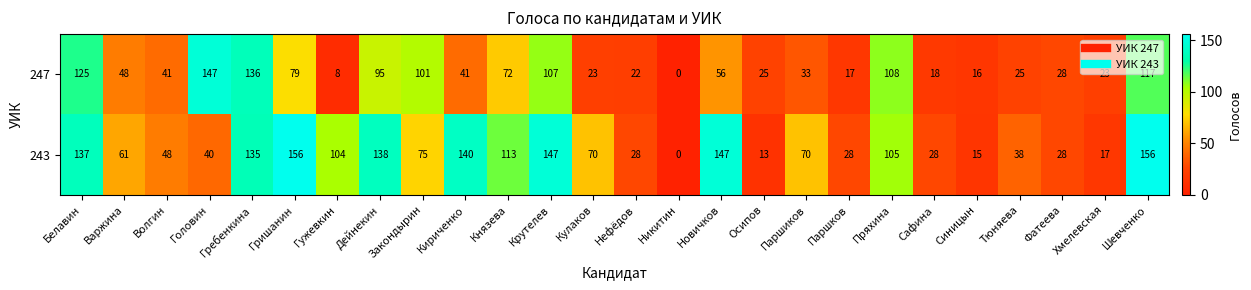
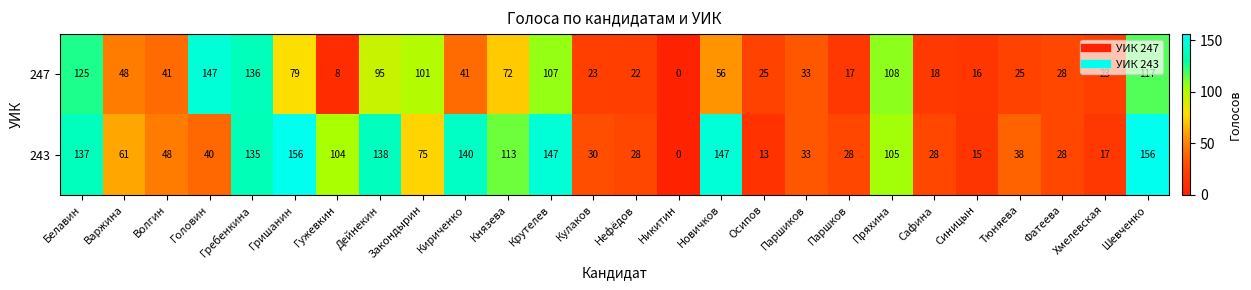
243, Кулаков: 70 -> 30
243, Паршиков: 70 -> 33
